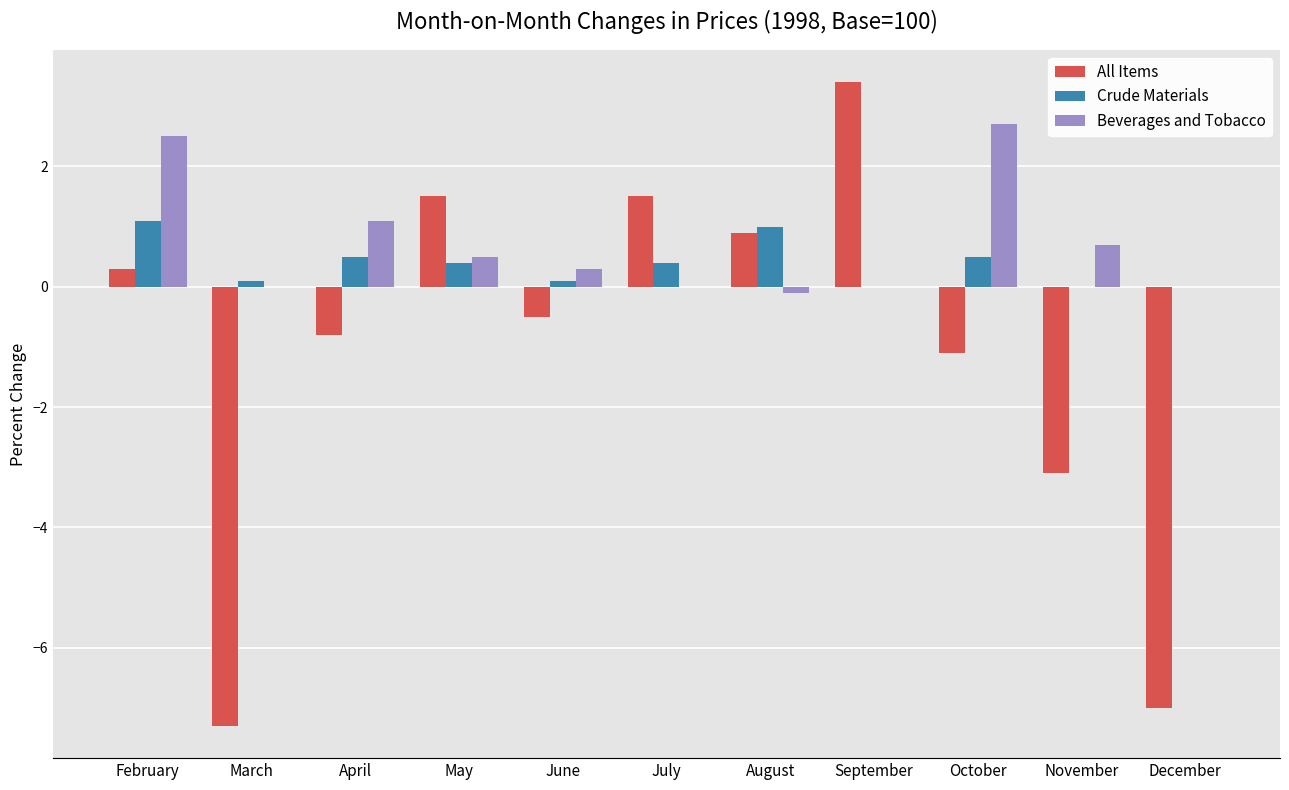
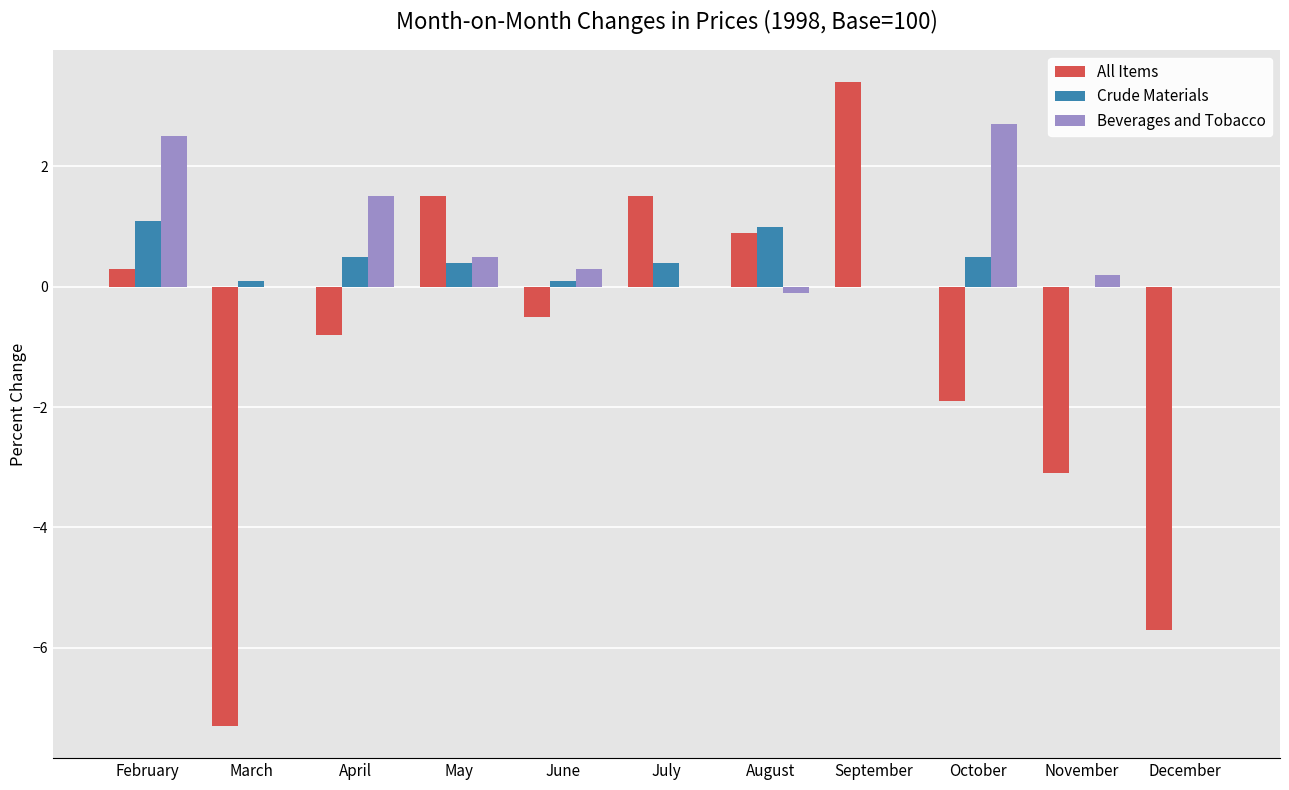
Beverages and Tobacco, April: 1.1 -> 1.5
All Items, October: -1.1 -> -1.9
Beverages and Tobacco, November: 0.7 -> 0.2
All Items, December: -7.0 -> -5.7
